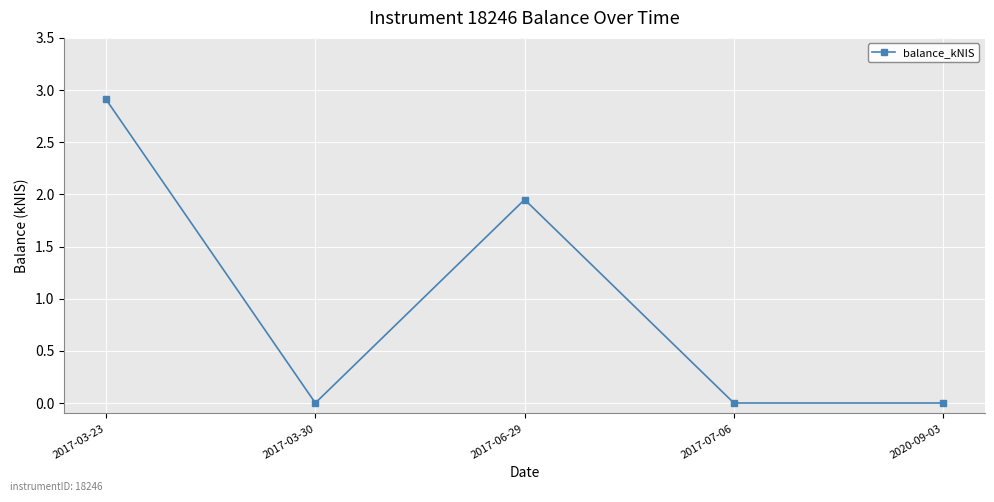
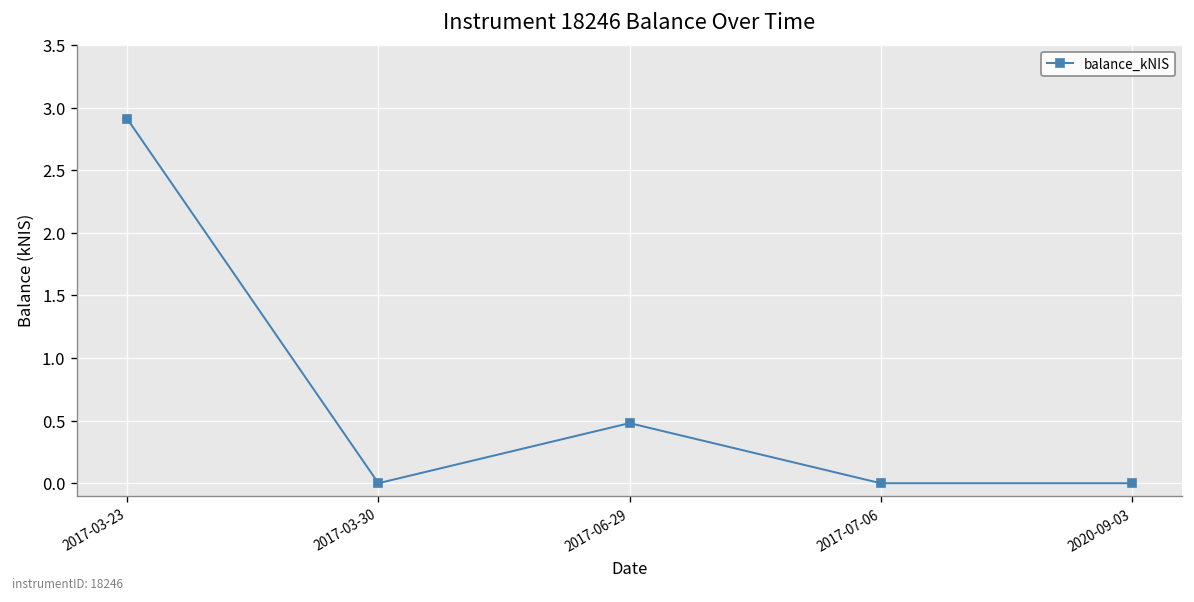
2017-06-29: 1.95 -> 0.48
